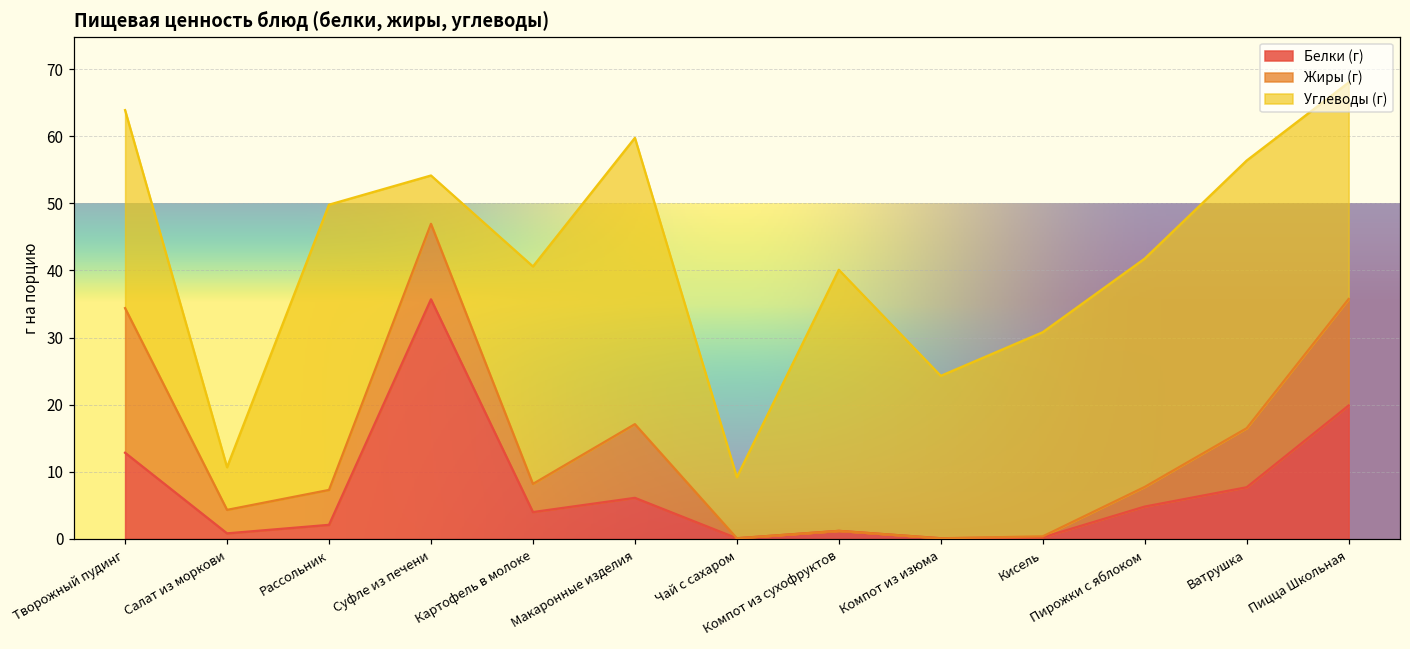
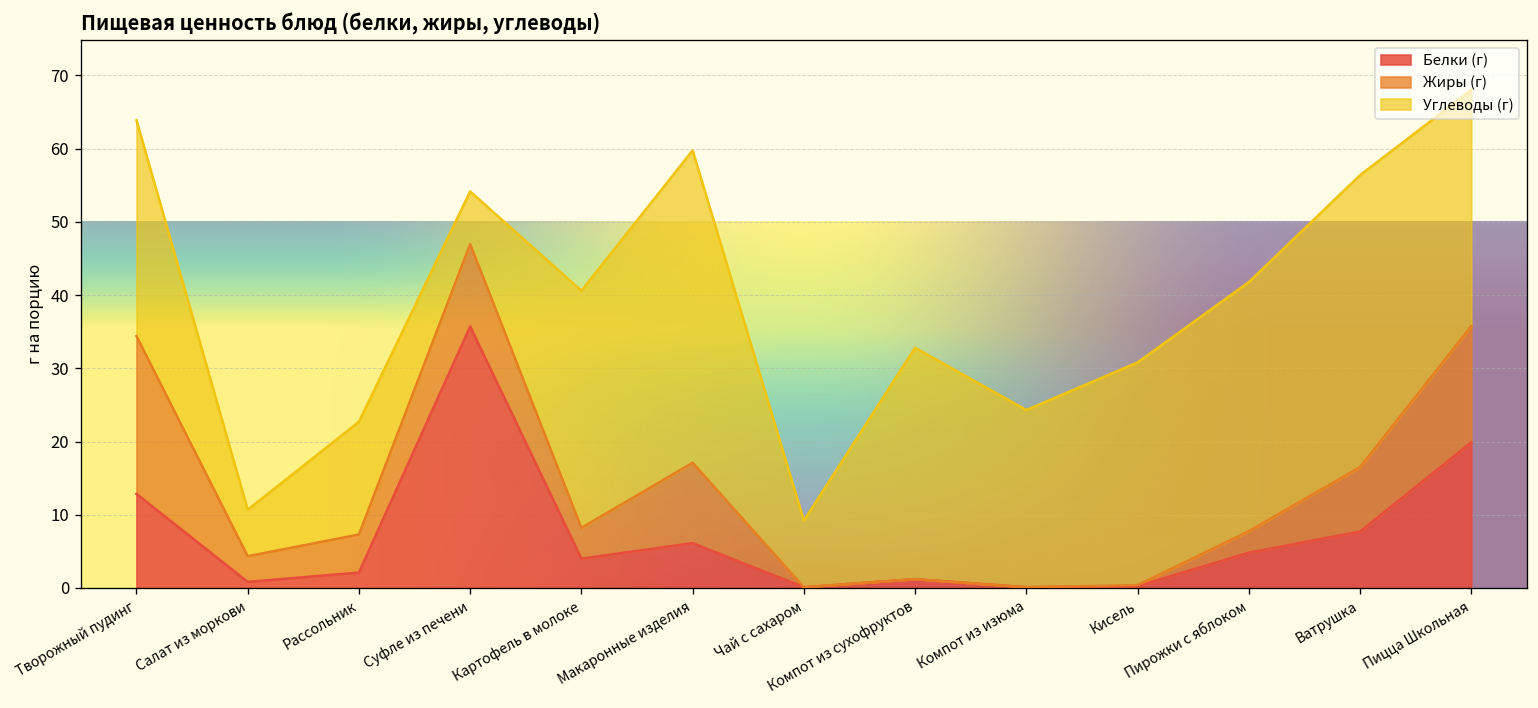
Углеводы (г), Рассольник: 43 -> 15
Углеводы (г), Компот из сухофруктов: 39 -> 32
